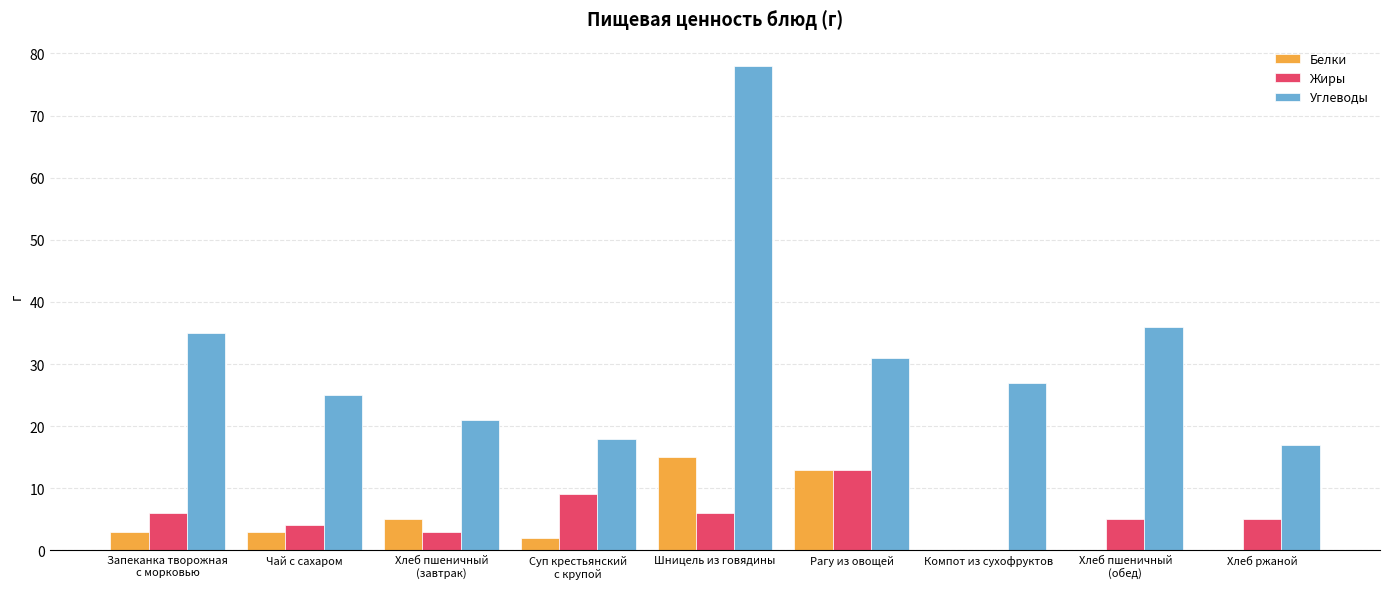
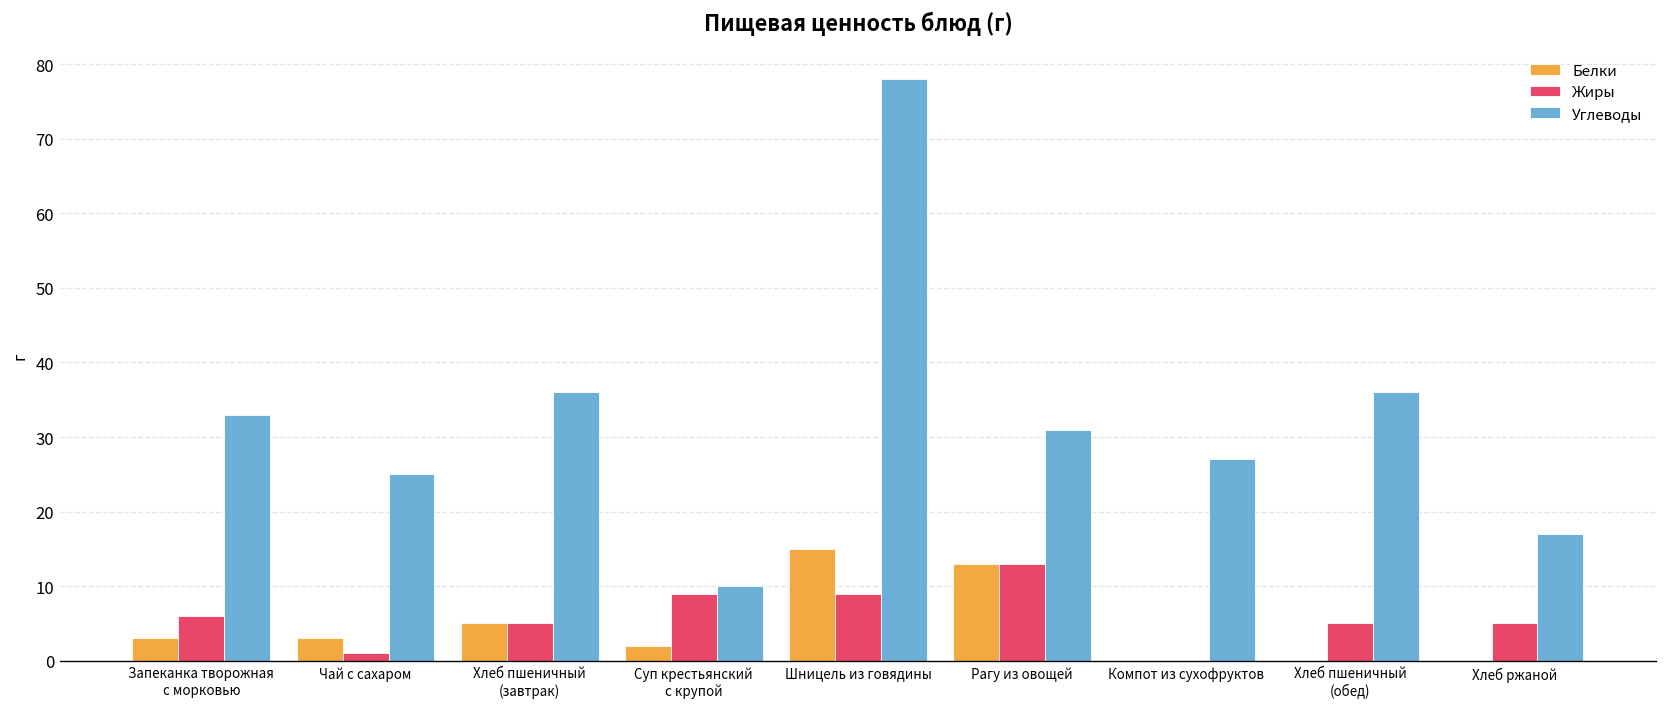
Углеводы, Запеканка творожная с морковью: 35 -> 33
Жиры, Чай с сахаром: 4 -> 1
Жиры, Хлеб пшеничный (завтрак): 3 -> 5
Углеводы, Хлеб пшеничный (завтрак): 21 -> 36
Углеводы, Суп крестьянский с крупой: 18 -> 10
Жиры, Шницель из говядины: 6 -> 9
